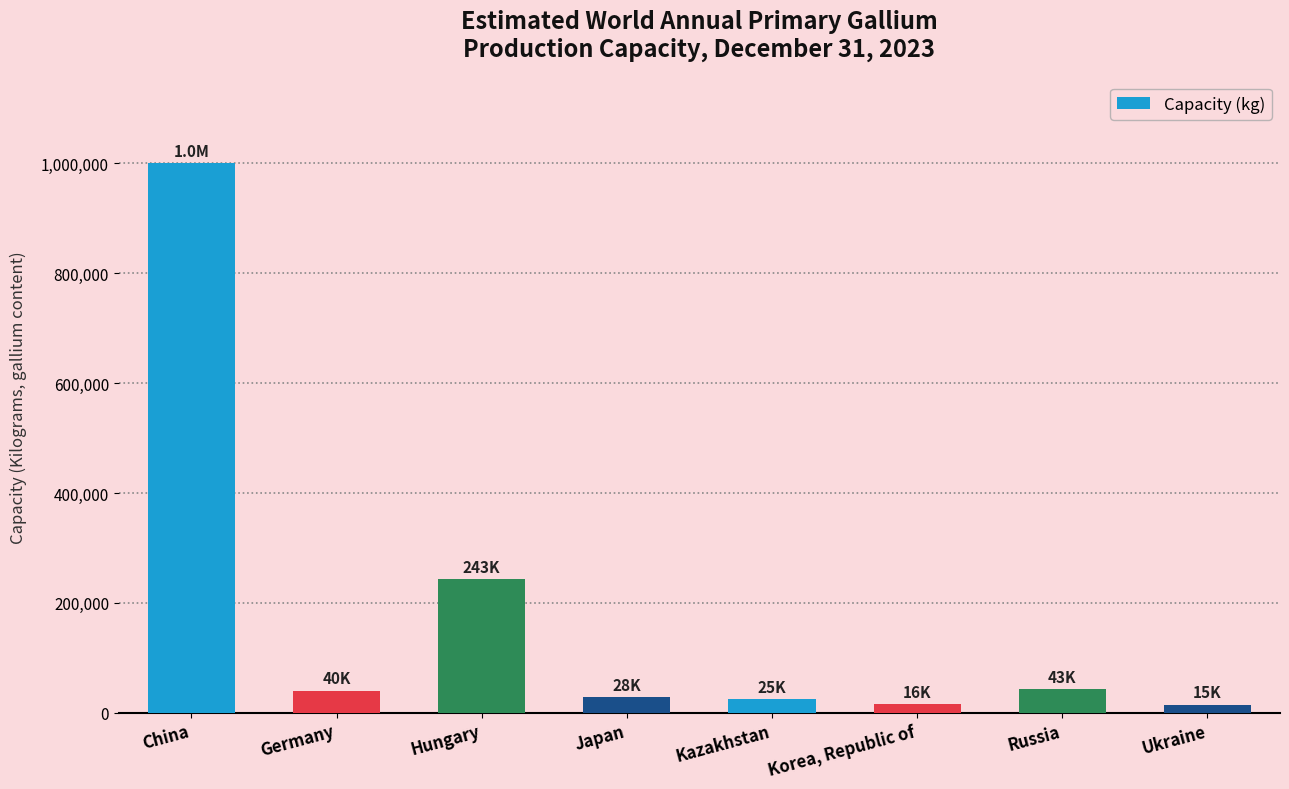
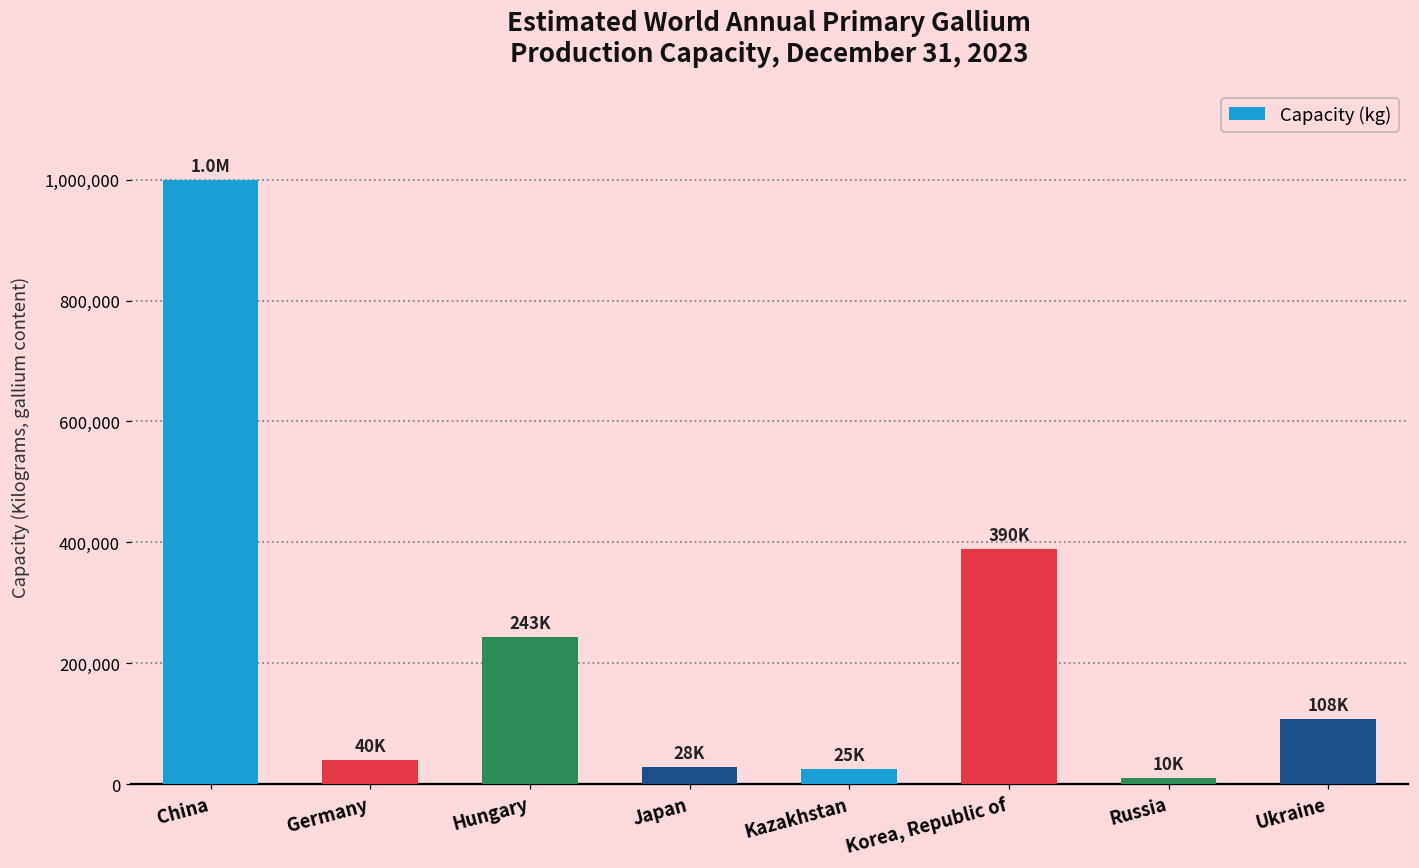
Korea, Republic of: 16K -> 390K
Russia: 43K -> 10K
Ukraine: 15K -> 108K
